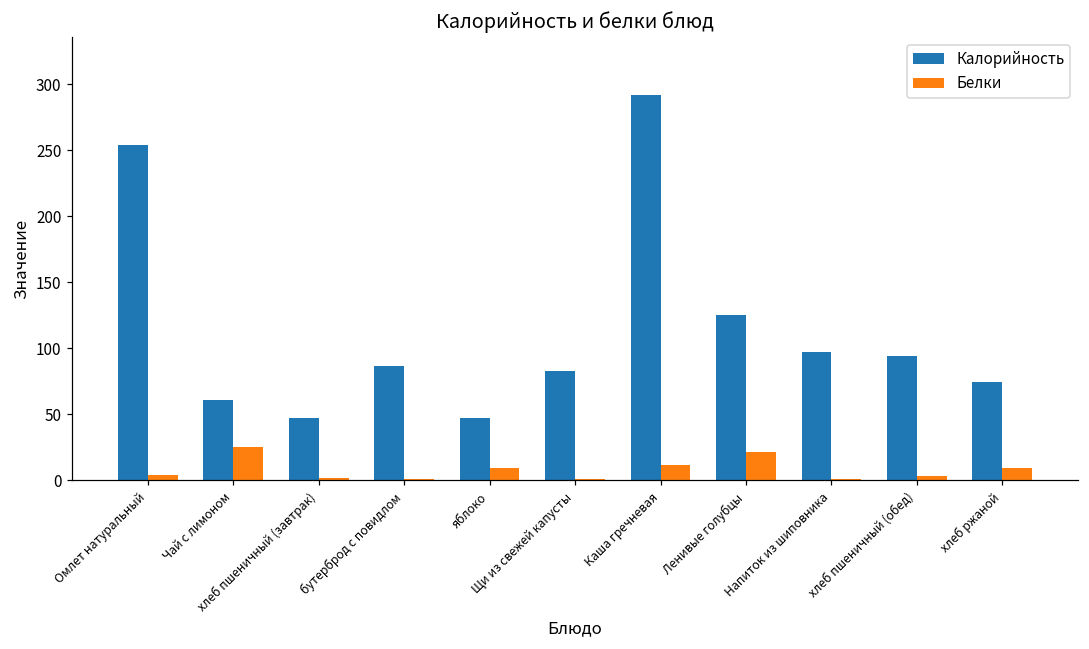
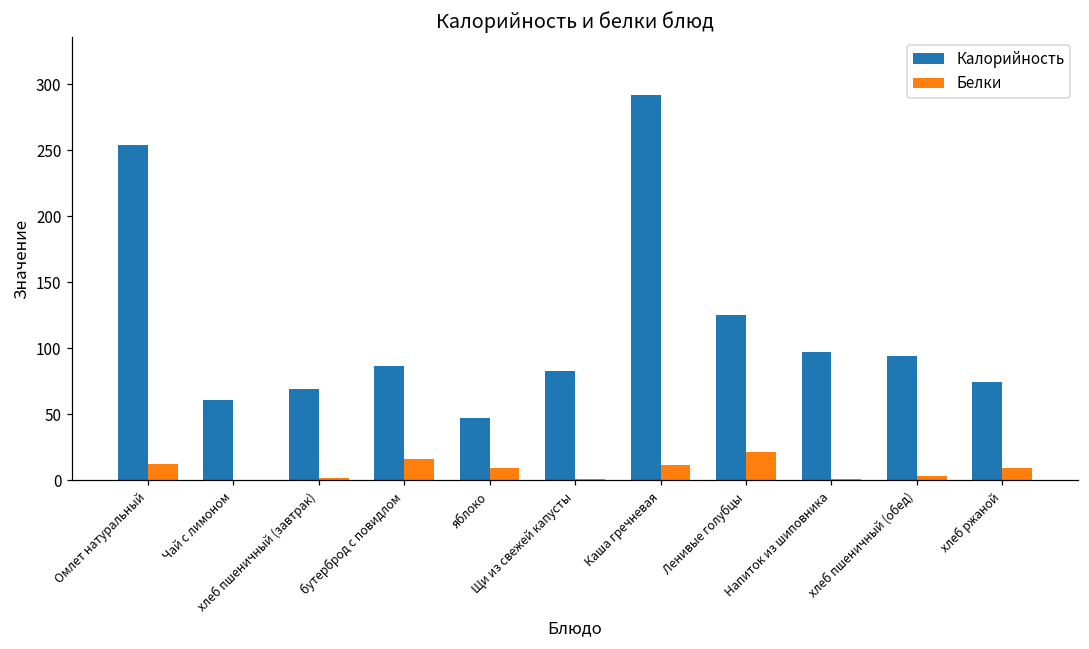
Белки, Омлет натуральный: 4 -> 12
Белки, Чай с лимоном: 25 -> 0
Калорийность, хлеб пшеничный (завтрак): 47 -> 69
Белки, бутерброд с повидлом: 1 -> 16
